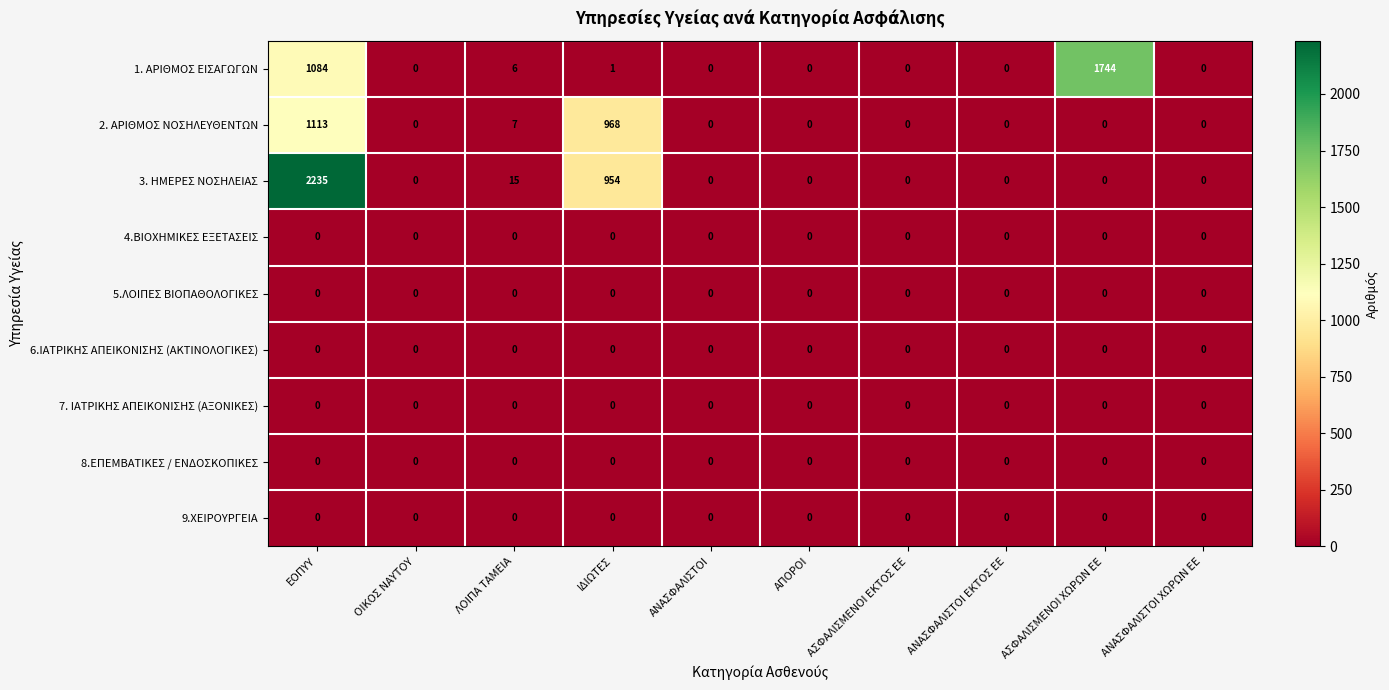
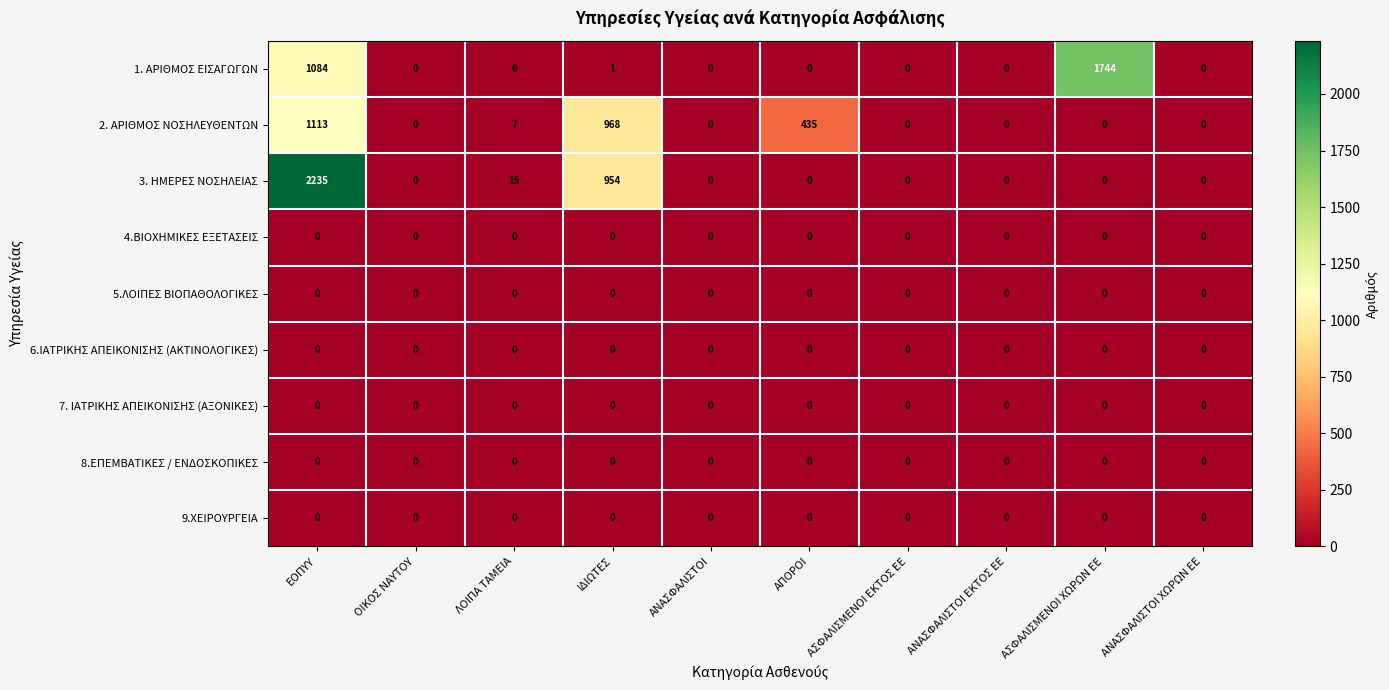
2. ΑΡΙΘΜΟΣ ΝΟΣΗΛΕΥΘΕΝΤΩΝ, ΑΠΟΡΟΙ: 0 -> 435
